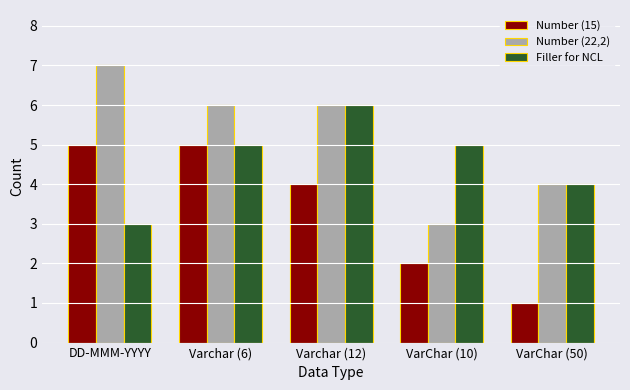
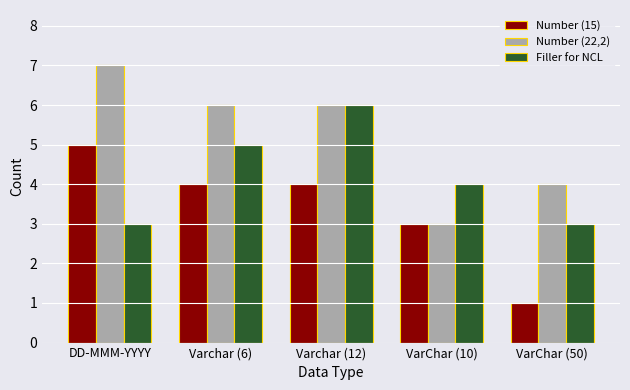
Number (15), Varchar (6): 5 -> 4
Number (15), VarChar (10): 2 -> 3
Filler for NCL, VarChar (10): 5 -> 4
Filler for NCL, VarChar (50): 4 -> 3
